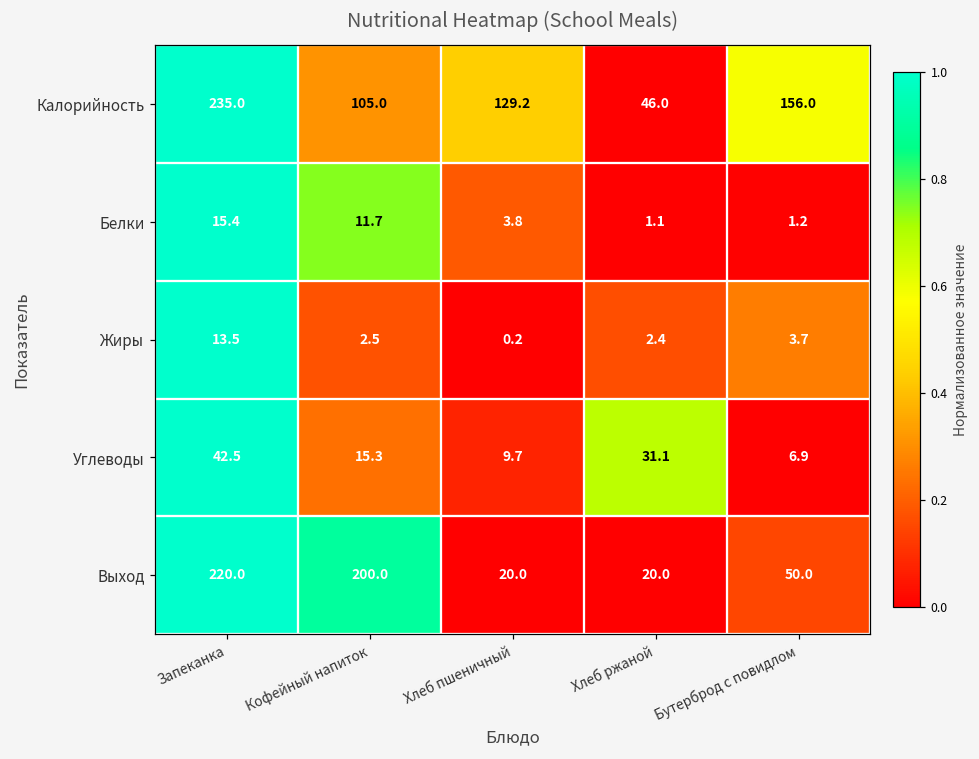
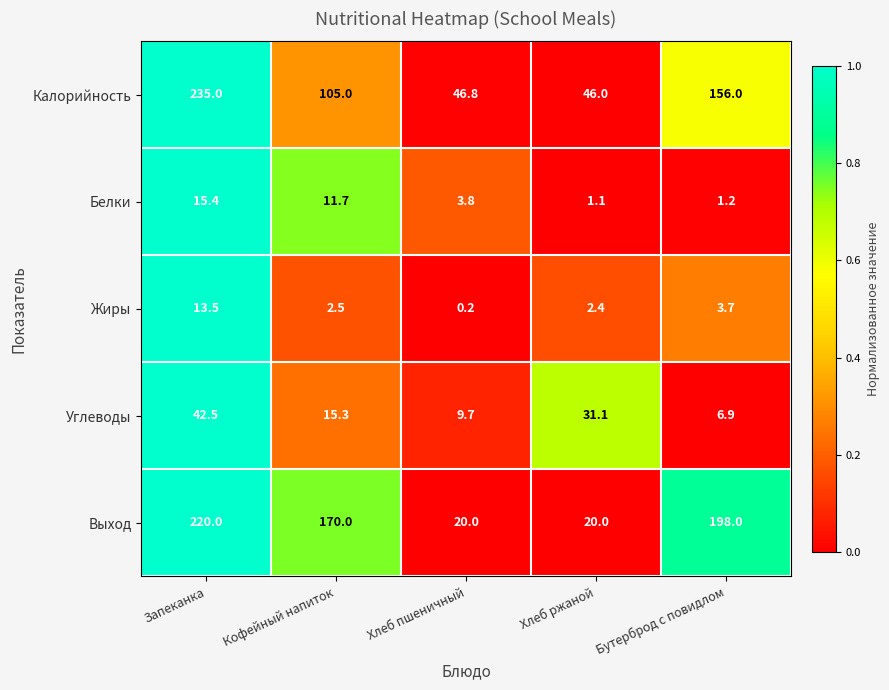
Калорийность, Хлеб пшеничный: 129.2 -> 46.8
Выход, Кофейный напиток: 200.0 -> 170.0
Выход, Бутерброд с повидлом: 50.0 -> 198.0
